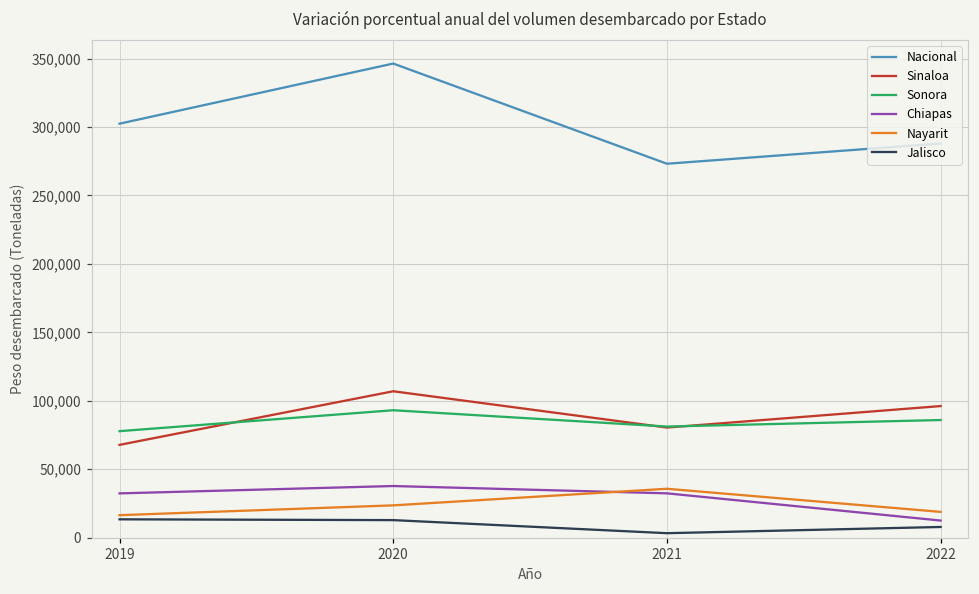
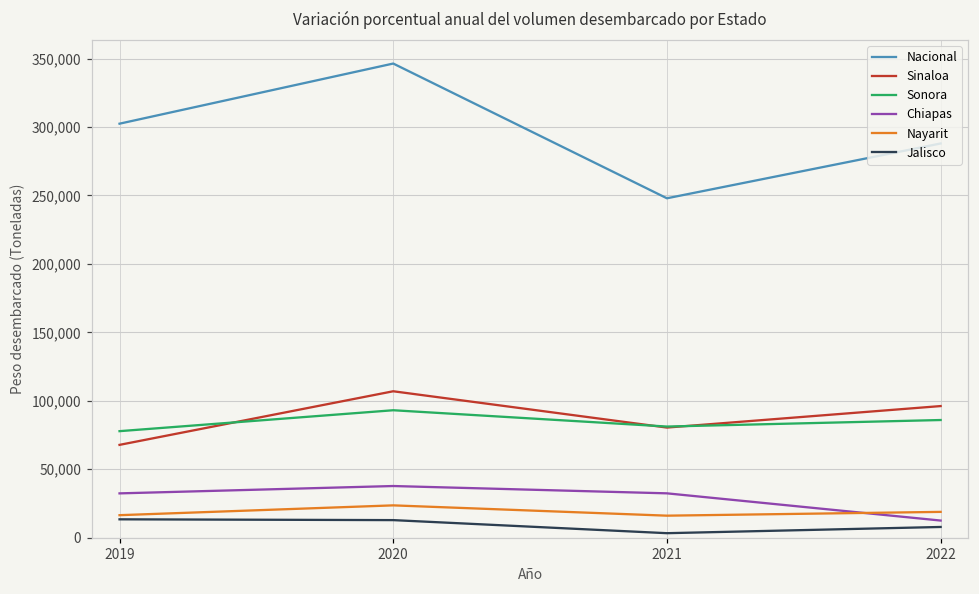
Nacional, 2021: 273,000 -> 248,000
Nayarit, 2021: 36,000 -> 16,000
